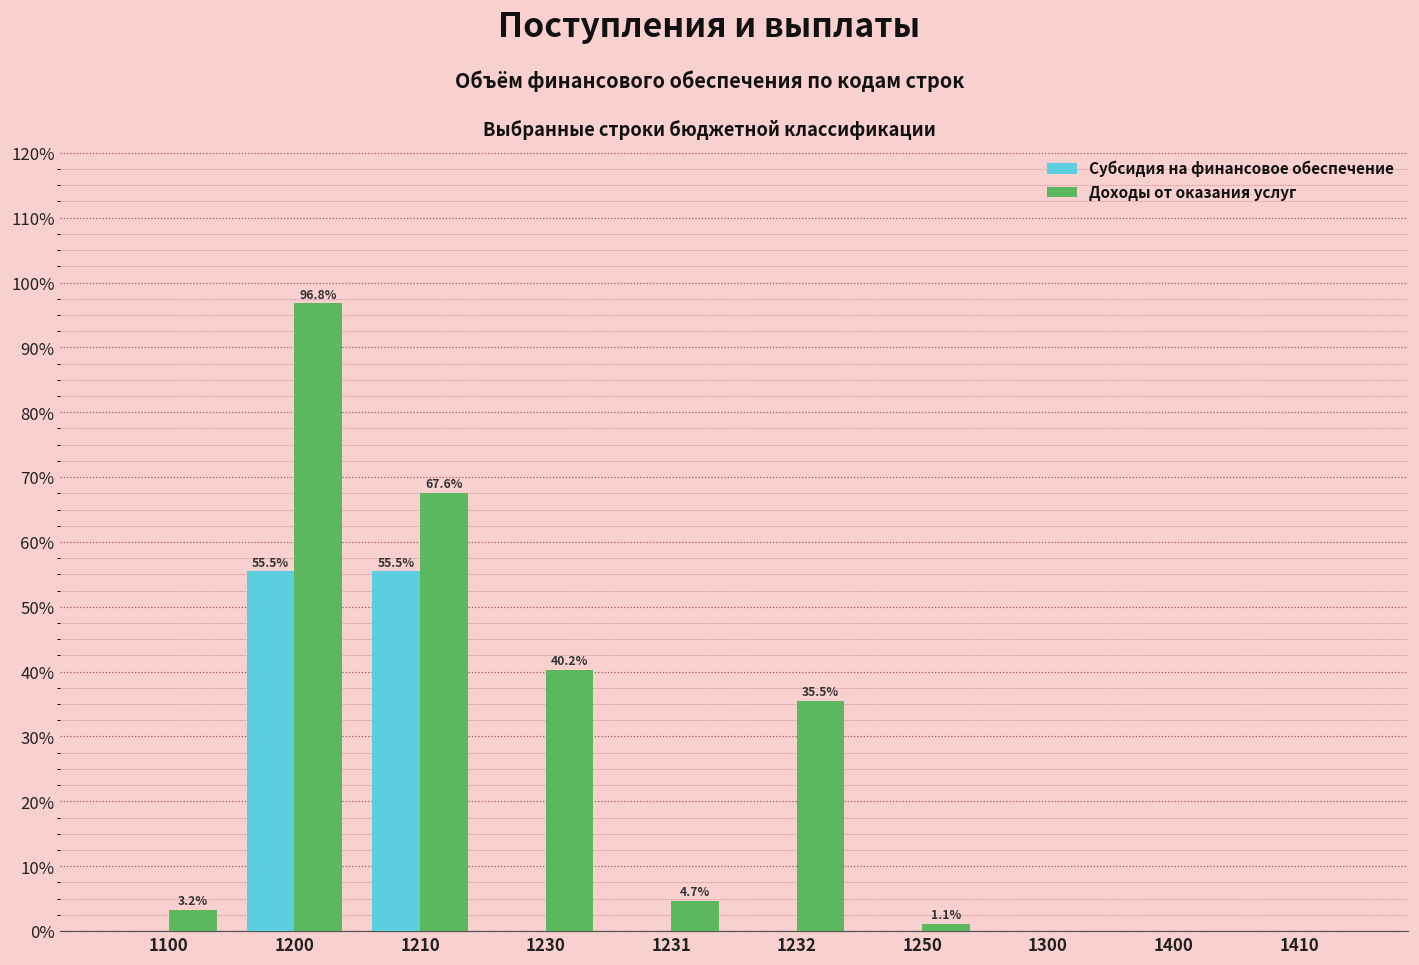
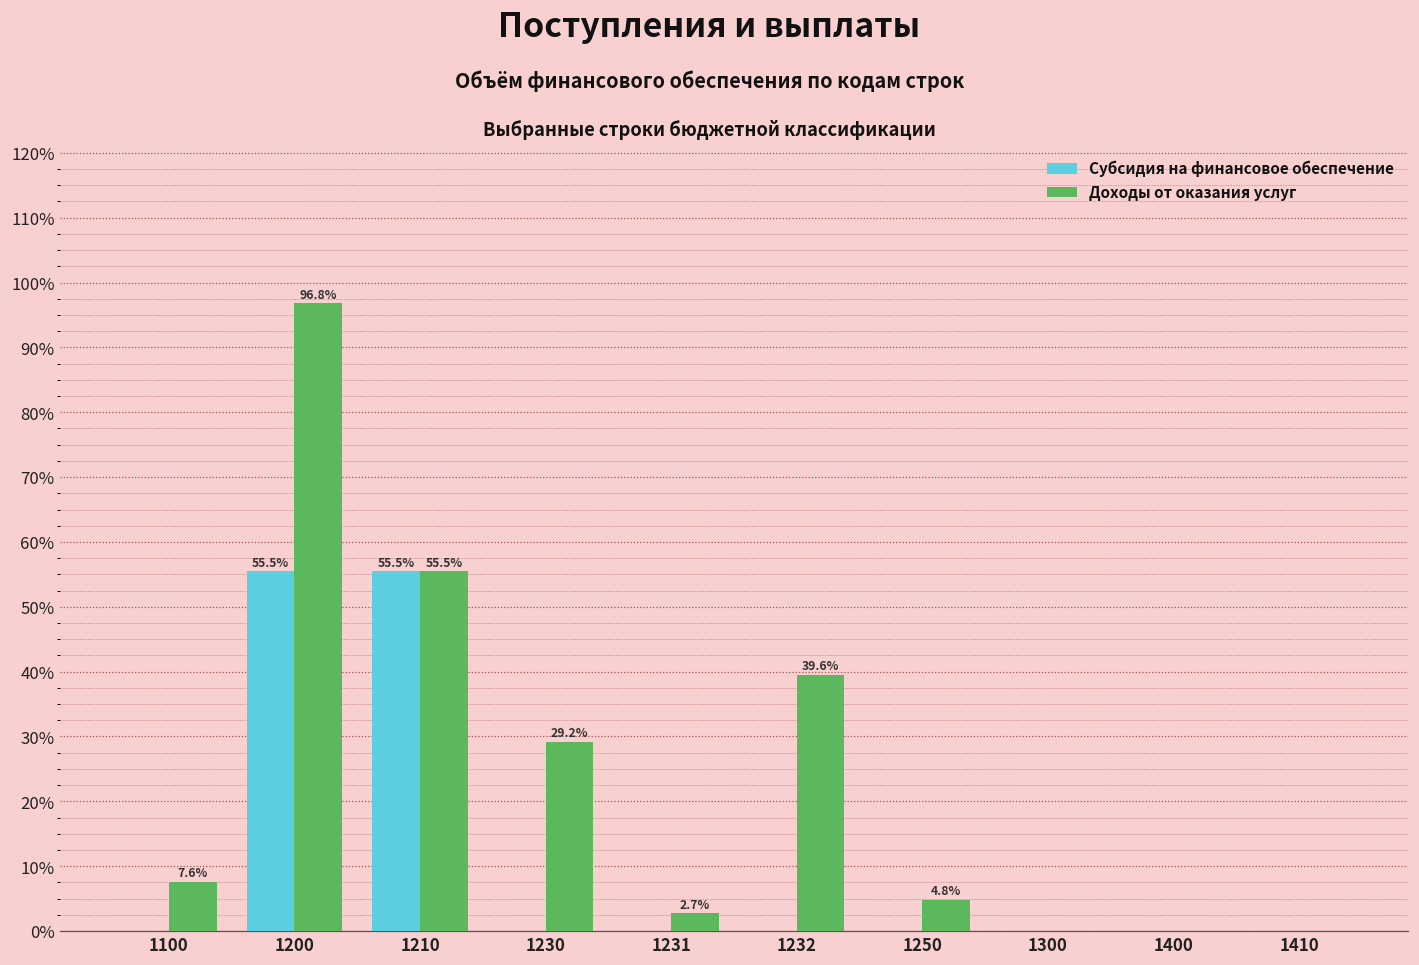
Доходы от оказания услуг, 1100: 3.2% -> 7.6%
Доходы от оказания услуг, 1210: 67.6% -> 55.5%
Доходы от оказания услуг, 1230: 40.2% -> 29.2%
Доходы от оказания услуг, 1231: 4.7% -> 2.7%
Доходы от оказания услуг, 1232: 35.5% -> 39.6%
Доходы от оказания услуг, 1250: 1.1% -> 4.8%
